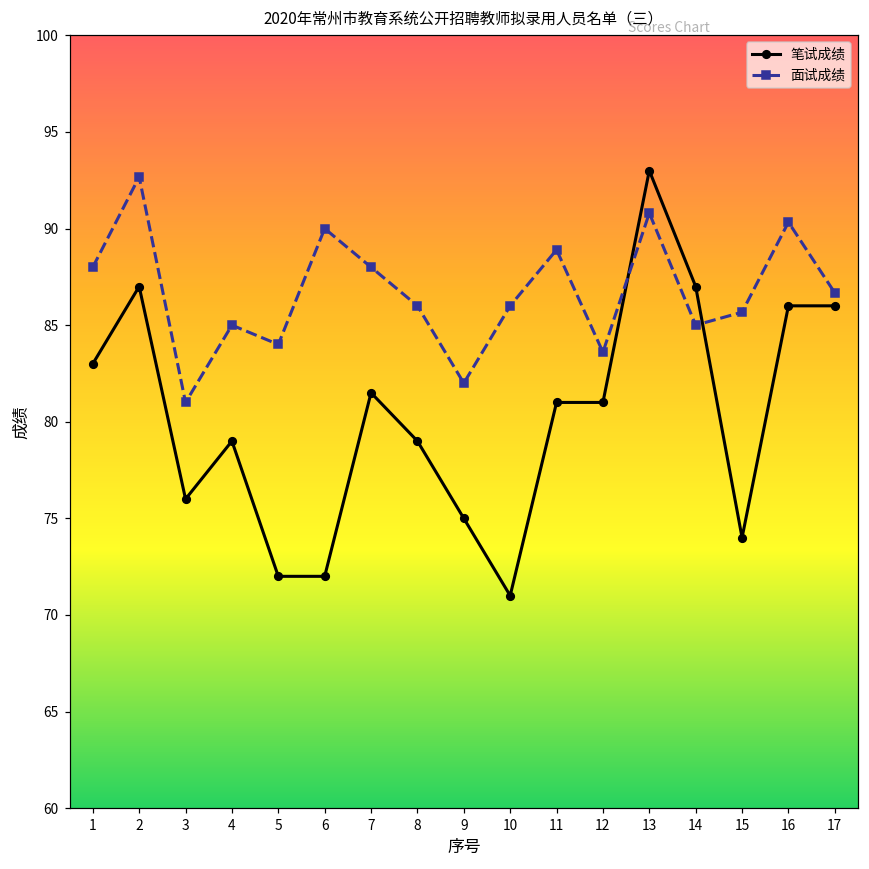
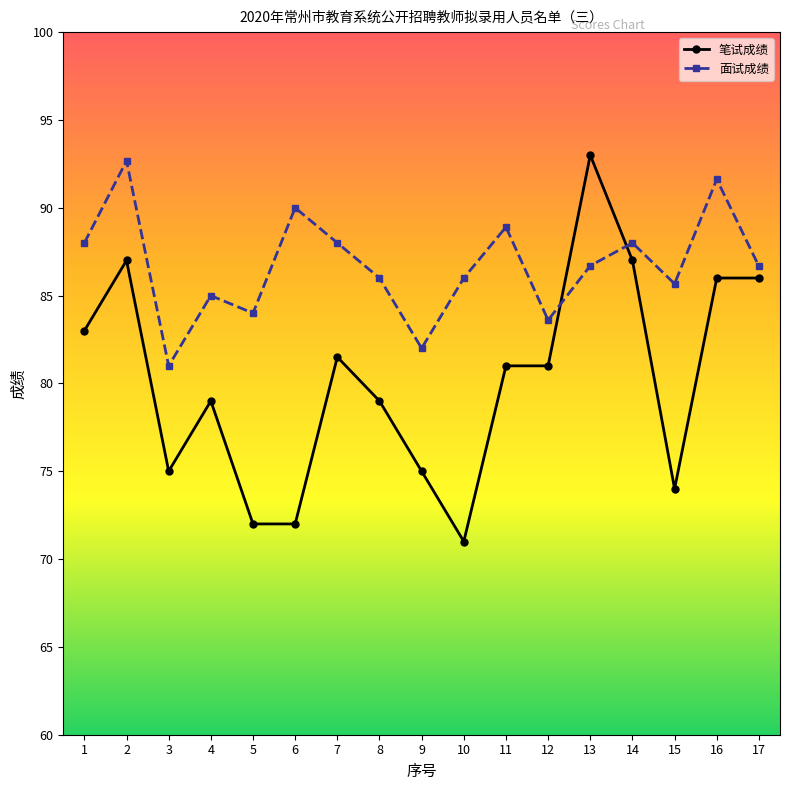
笔试成绩, 3: 76 -> 75
面试成绩, 13: 90.8 -> 86.7
面试成绩, 14: 85 -> 88
面试成绩, 16: 90.3 -> 91.6
